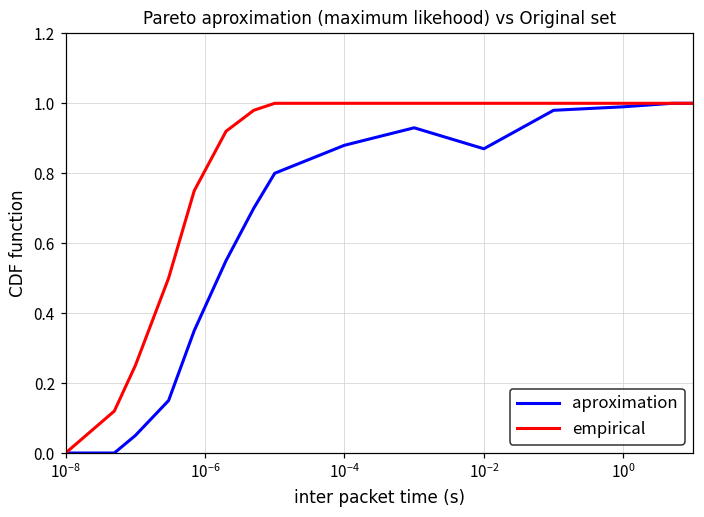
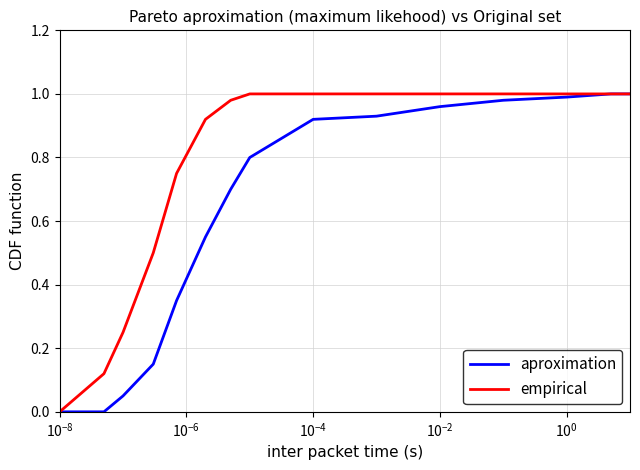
aproximation, 10^-4: 0.88 -> 0.92
aproximation, 10^-2: 0.87 -> 0.96
